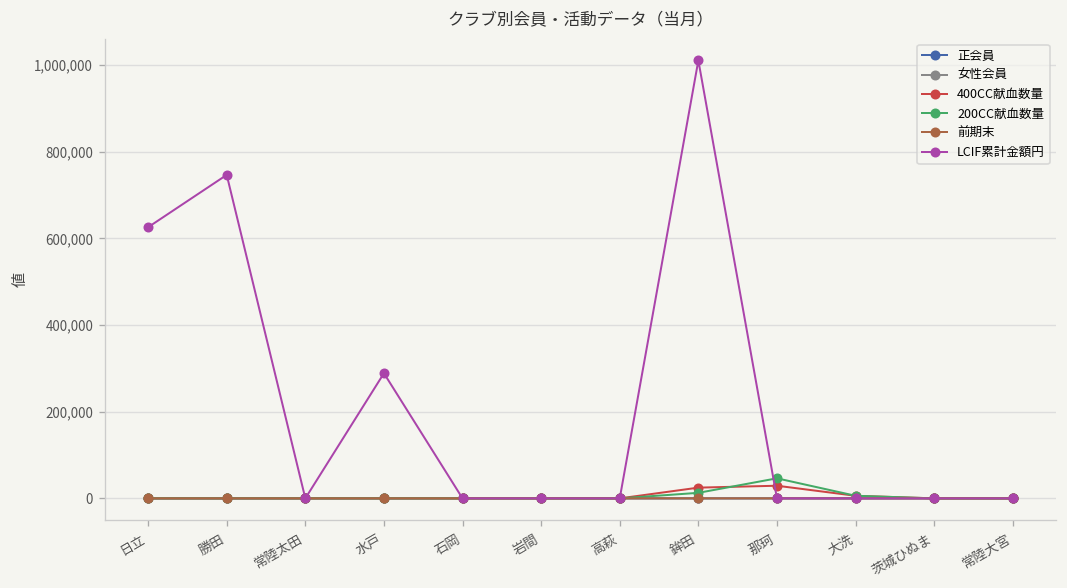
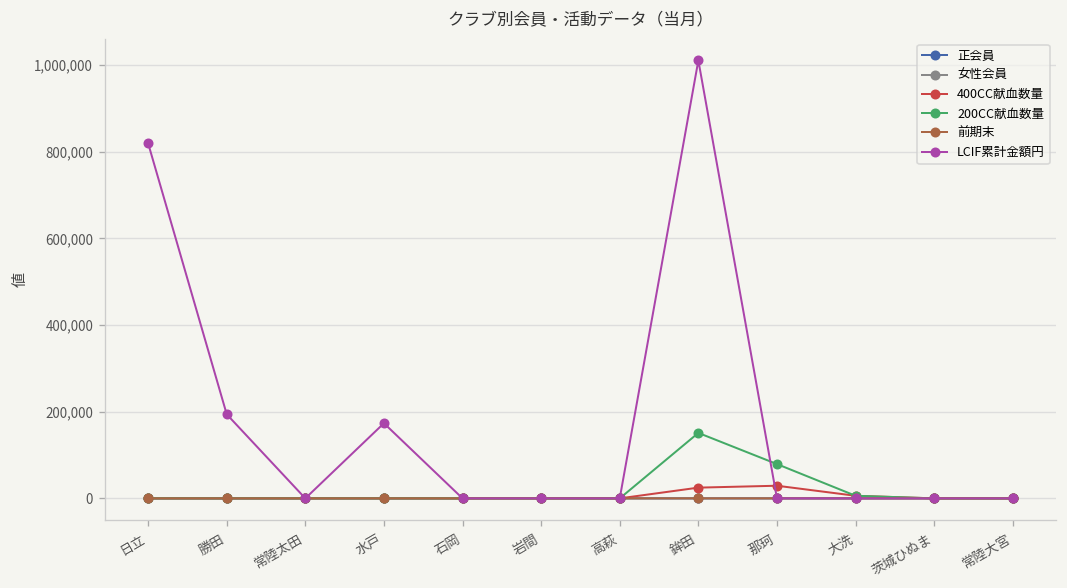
LCIF累計金額円, 日立: 630,000 -> 820,000
LCIF累計金額円, 勝田: 750,000 -> 190,000
LCIF累計金額円, 水戸: 290,000 -> 170,000
200CC献血数量, 鉾田: 10,000 -> 150,000
200CC献血数量, 那珂: 50,000 -> 80,000
